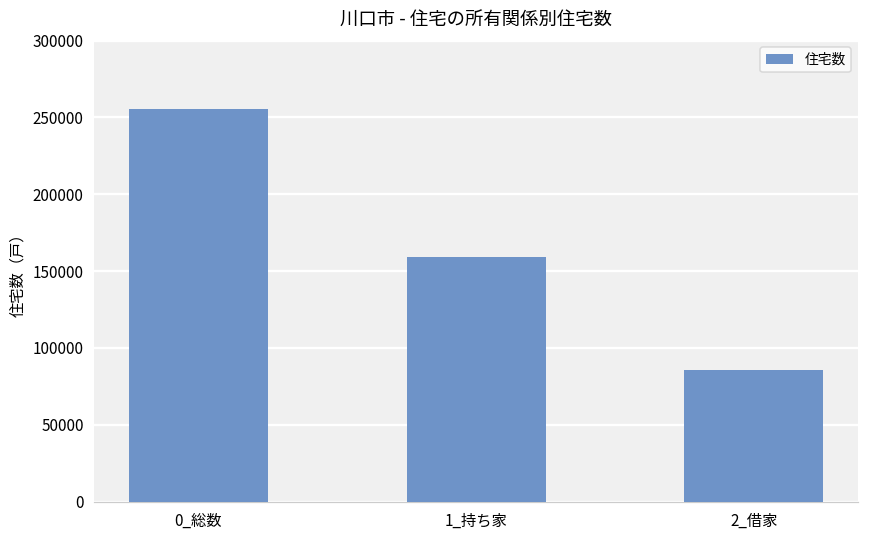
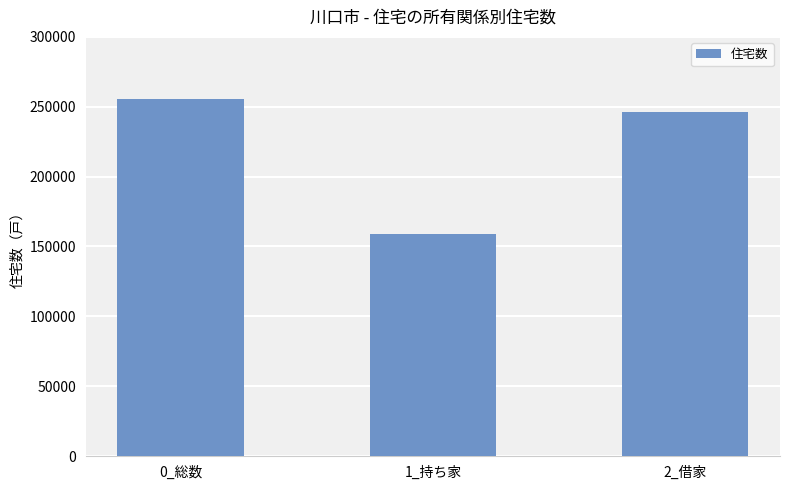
2_借家: 86000 -> 246000
